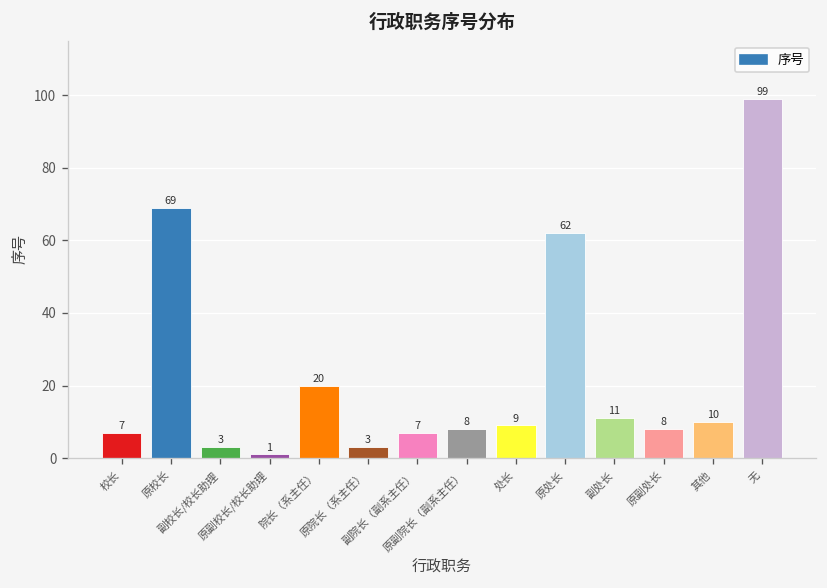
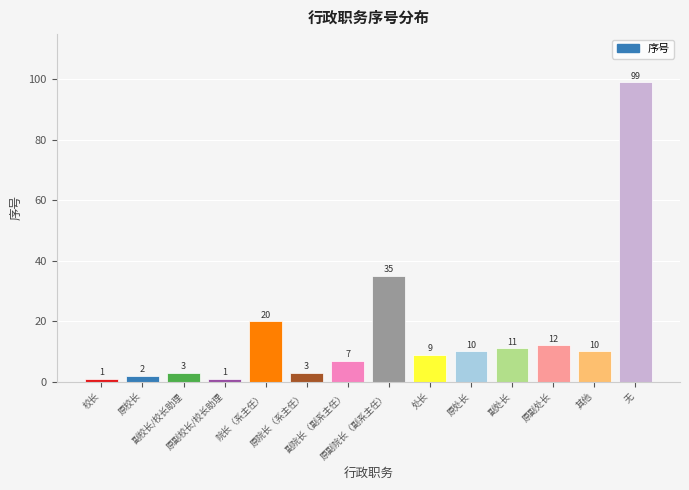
校长: 7 -> 1
原校长: 69 -> 2
原副院长（副系主任）: 8 -> 35
原处长: 62 -> 10
原副处长: 8 -> 12
